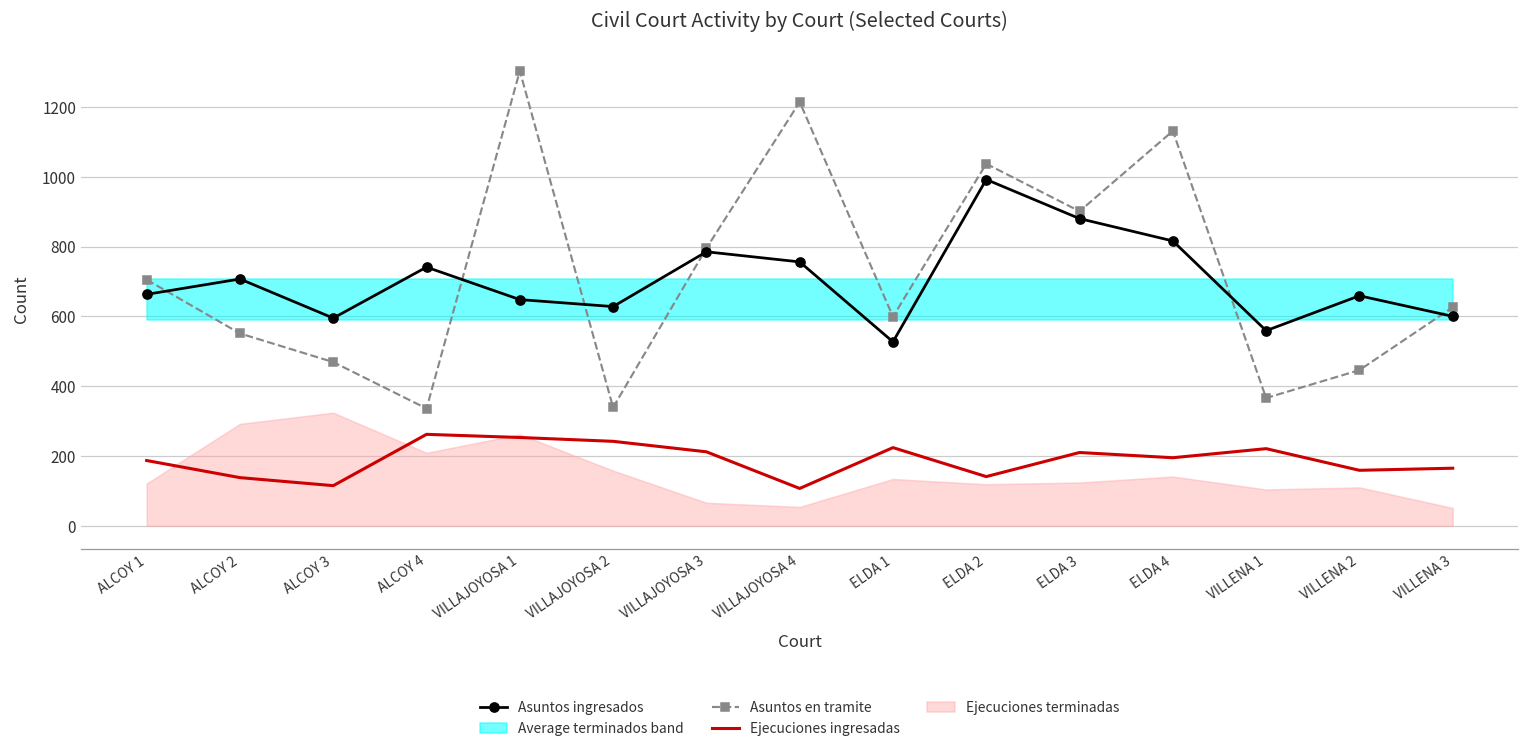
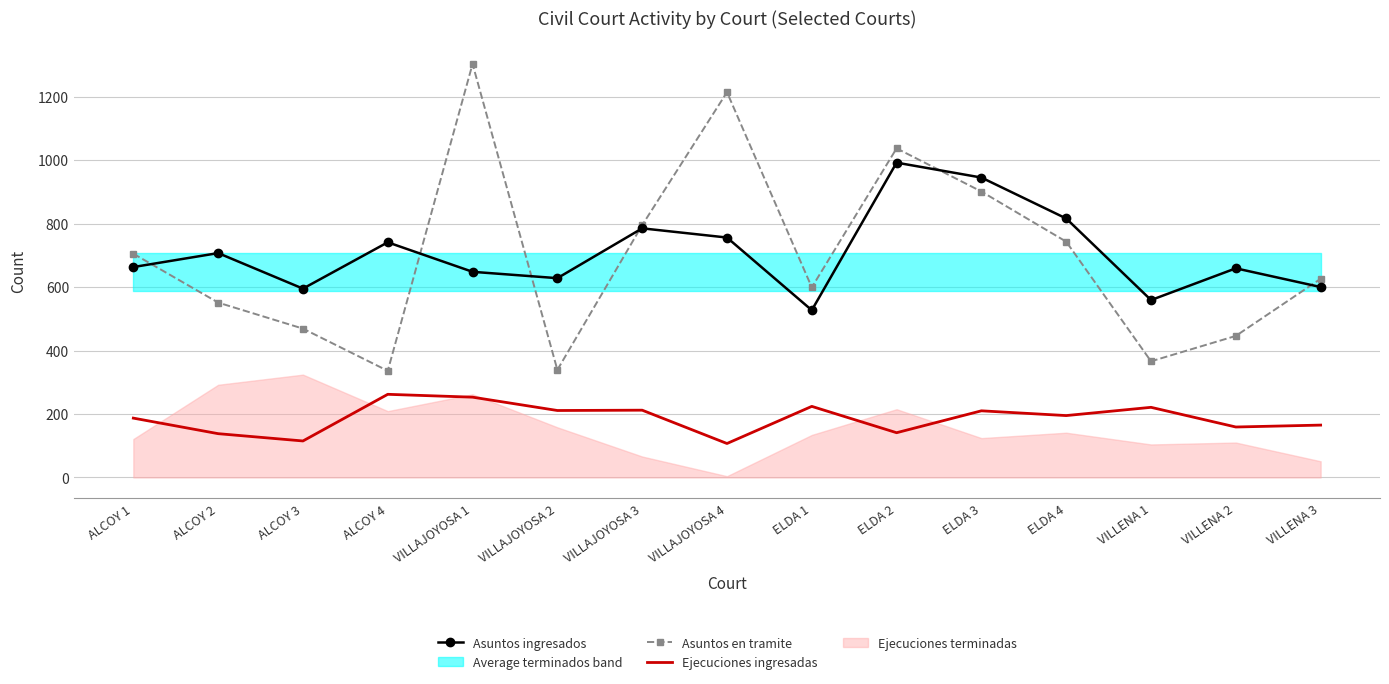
Ejecuciones ingresadas, VILLAJOYOSA 2: 240 -> 210
Ejecuciones terminadas, VILLAJOYOSA 4: 50 -> 0
Ejecuciones terminadas, ELDA 2: 120 -> 220
Asuntos ingresados, ELDA 3: 880 -> 950
Asuntos en tramite, ELDA 4: 1130 -> 740
